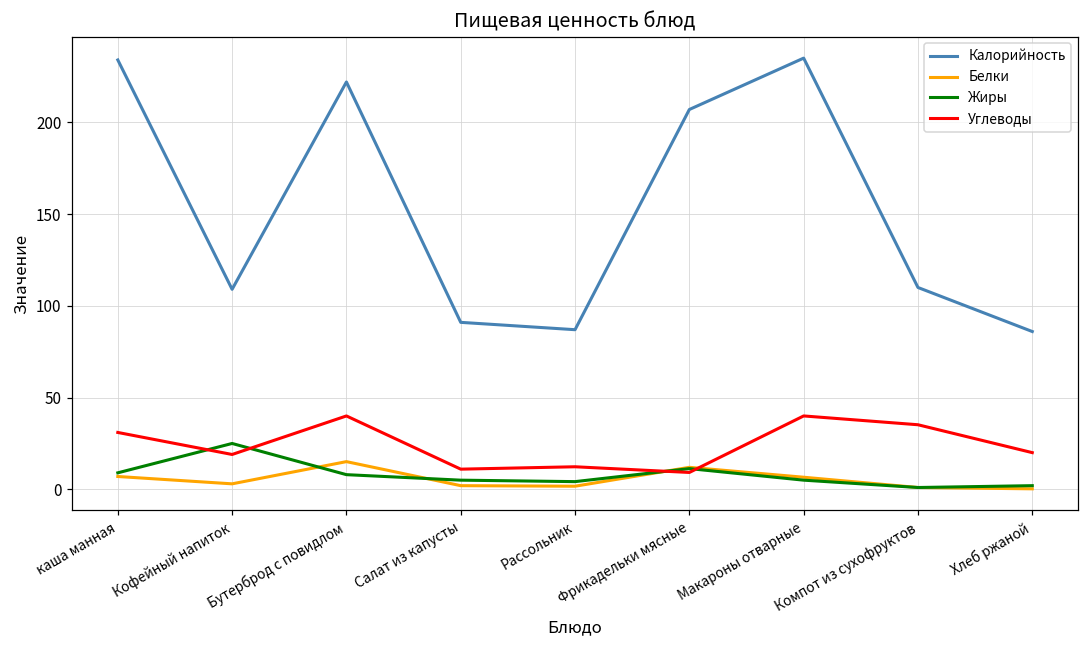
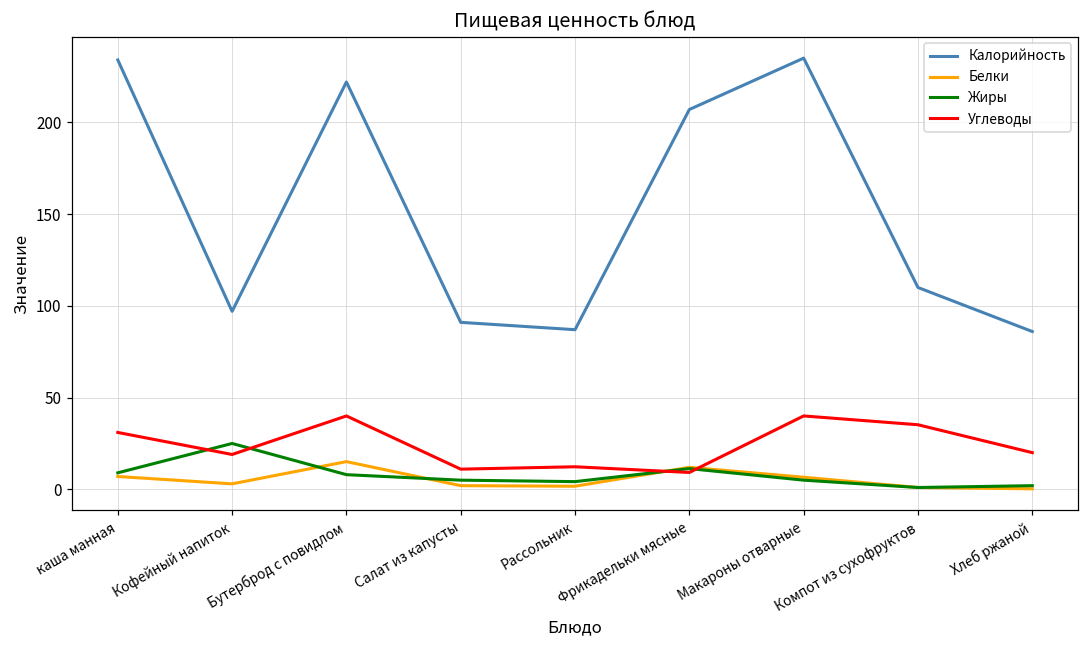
Калорийность, Кофейный напиток: 109 -> 97
